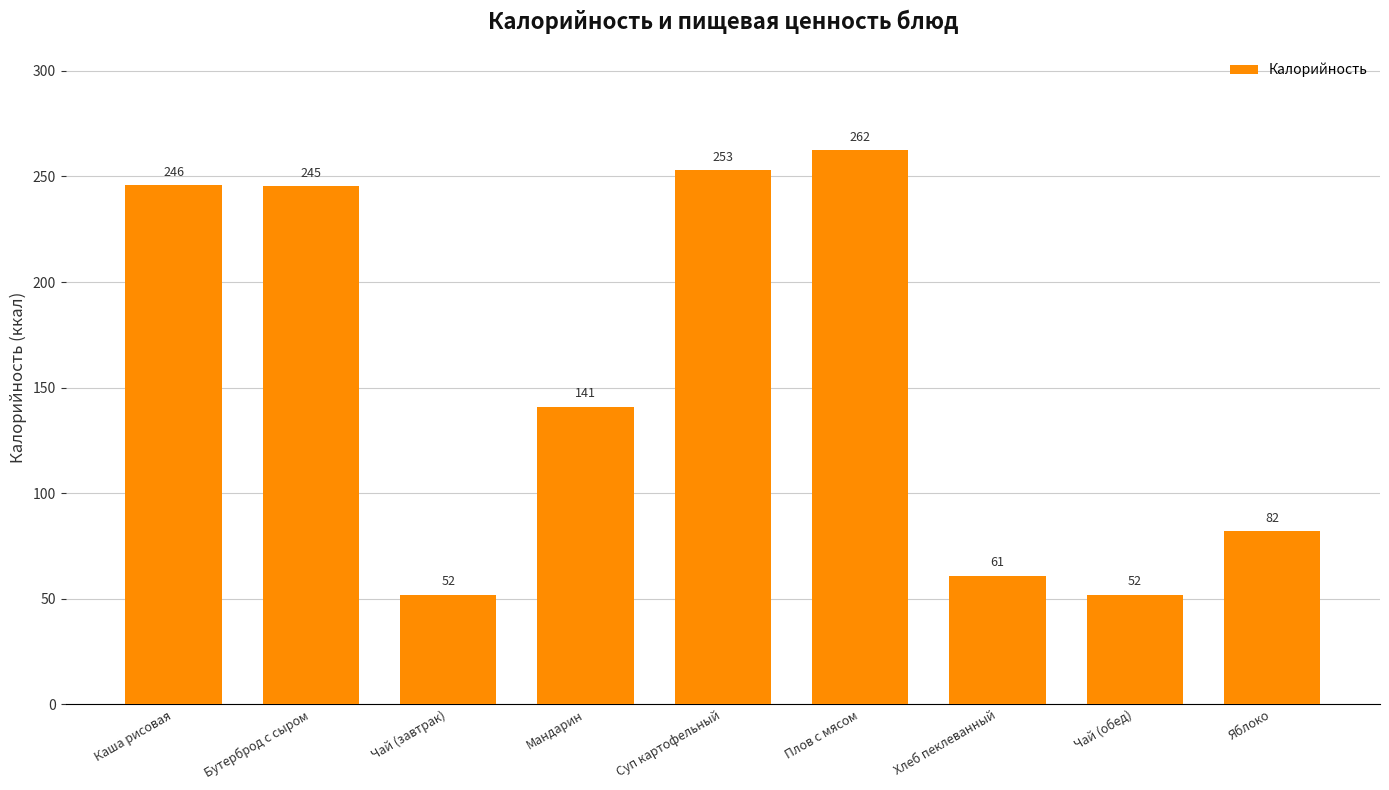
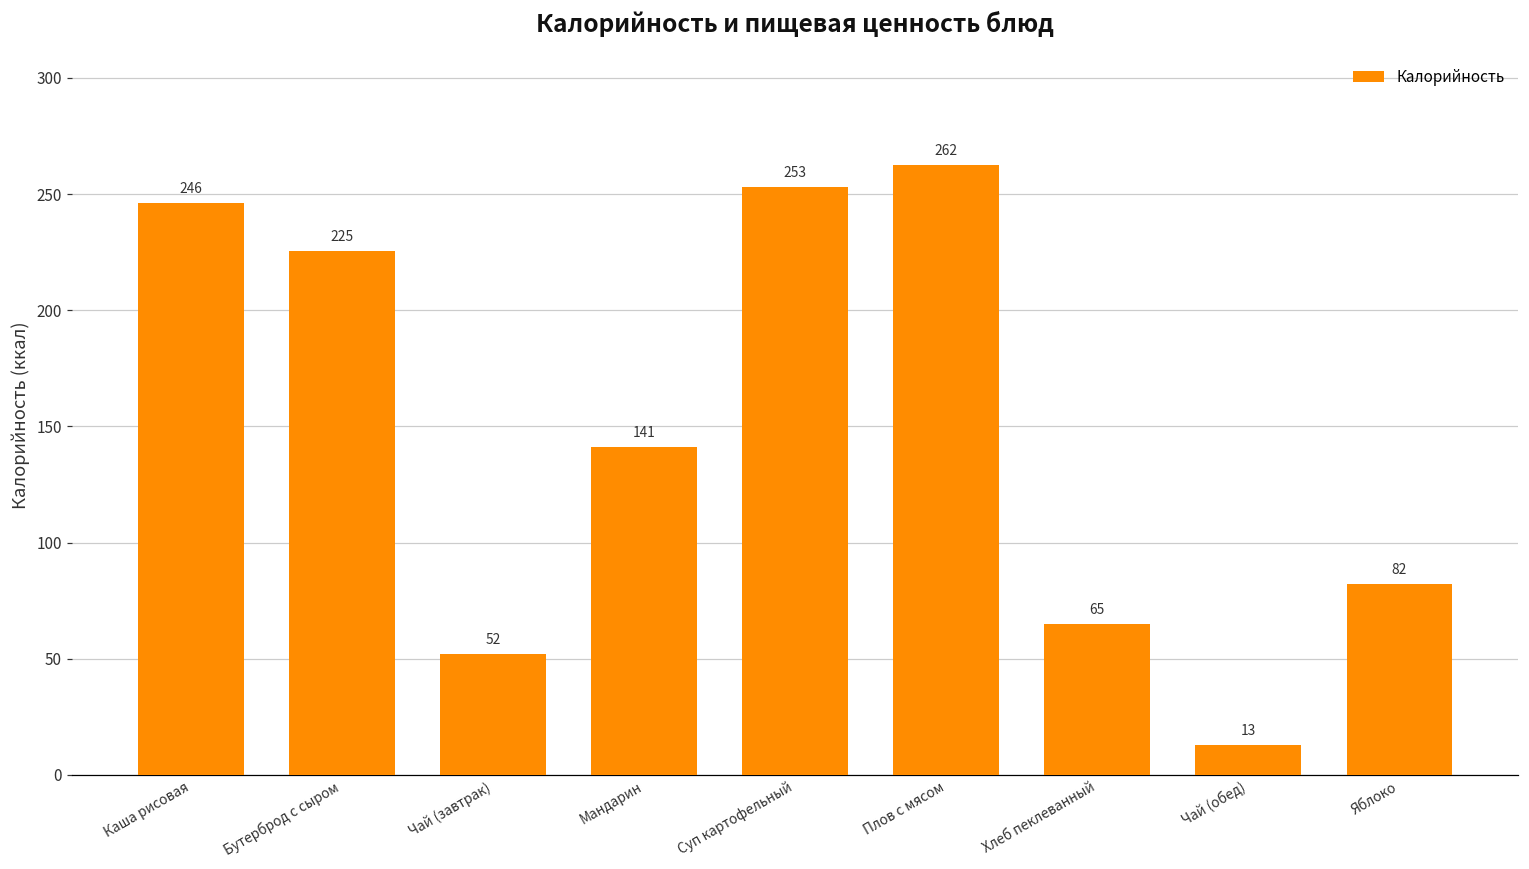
Бутерброд с сыром: 245 -> 225
Хлеб пеклеванный: 61 -> 65
Чай (обед): 52 -> 13
